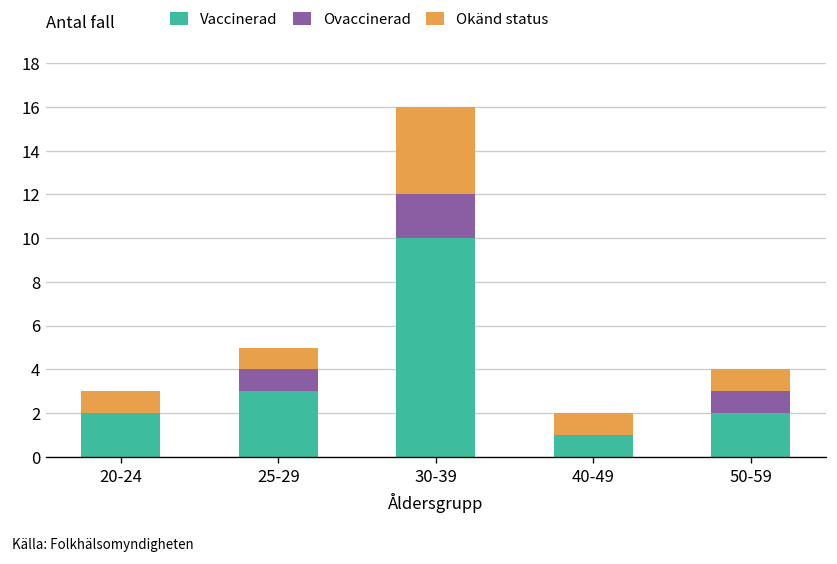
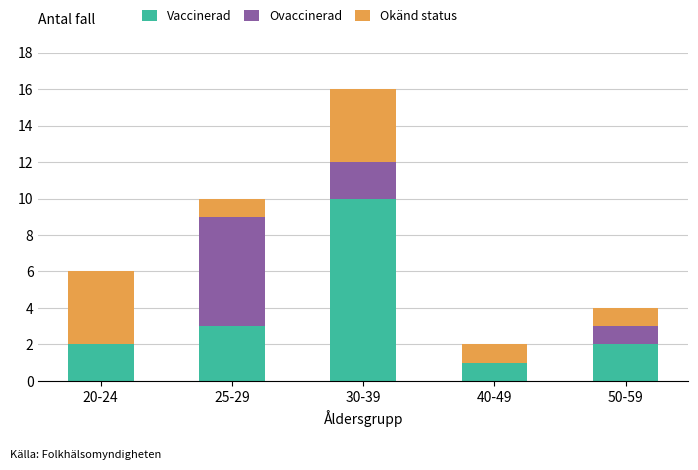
Okänd status, 20-24: 1 -> 4
Ovaccinerad, 25-29: 1 -> 6
